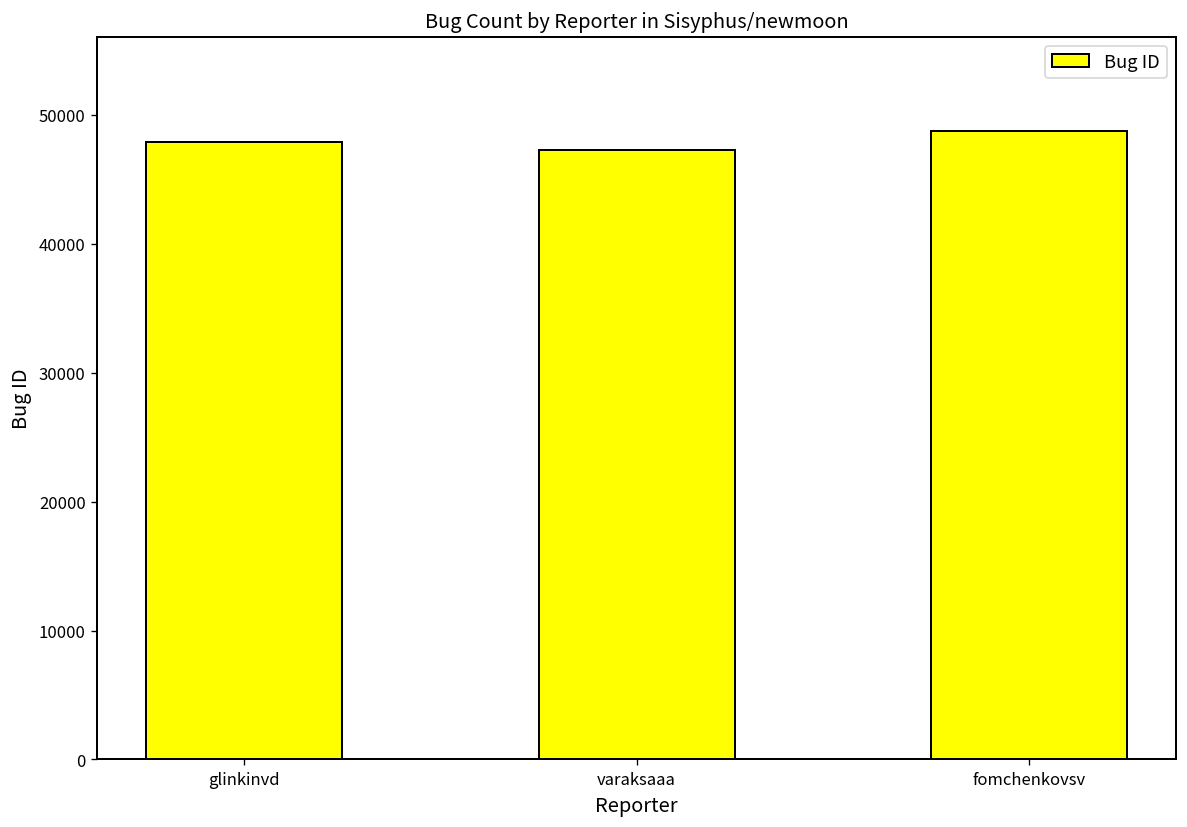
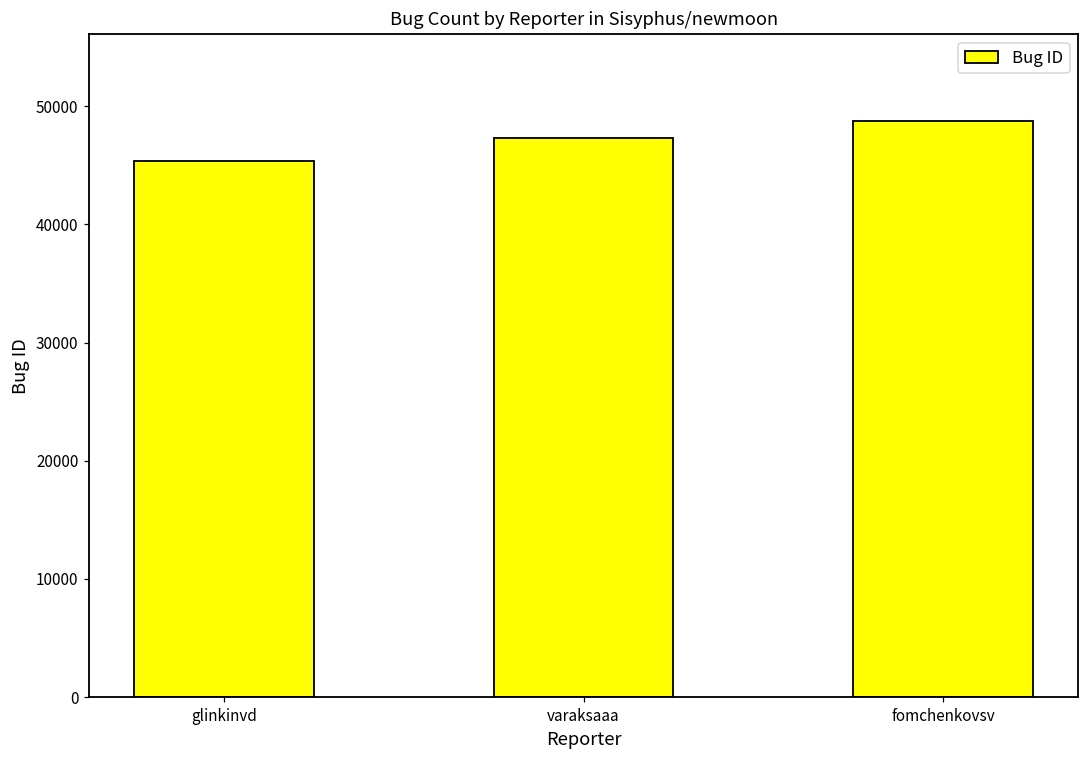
glinkinvd: 47900 -> 45300
